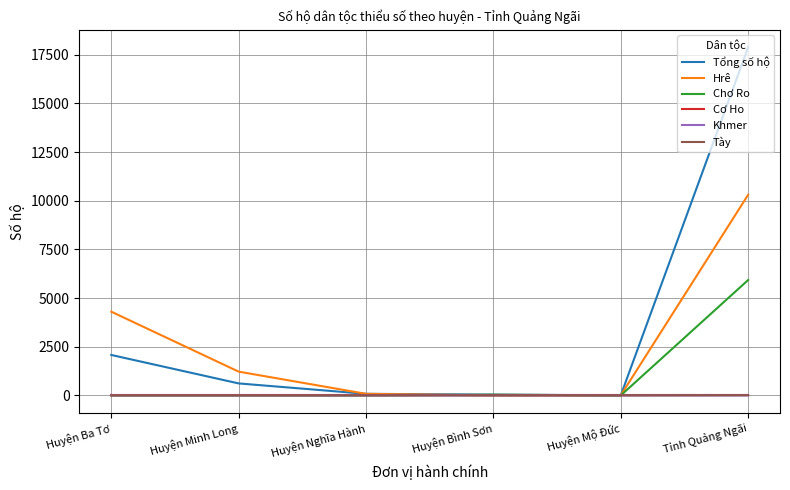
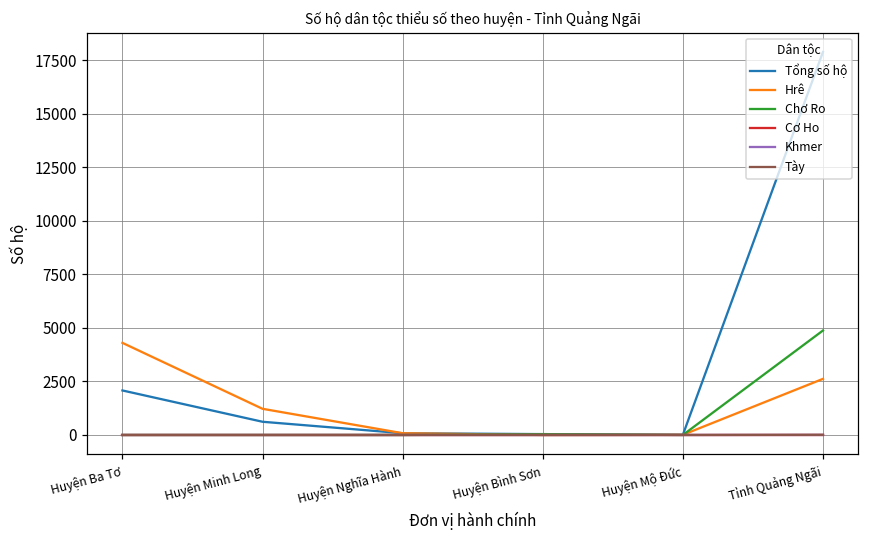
Hrê, Tỉnh Quảng Ngãi: 10300 -> 2600
Chơ Ro, Tỉnh Quảng Ngãi: 5900 -> 4900
